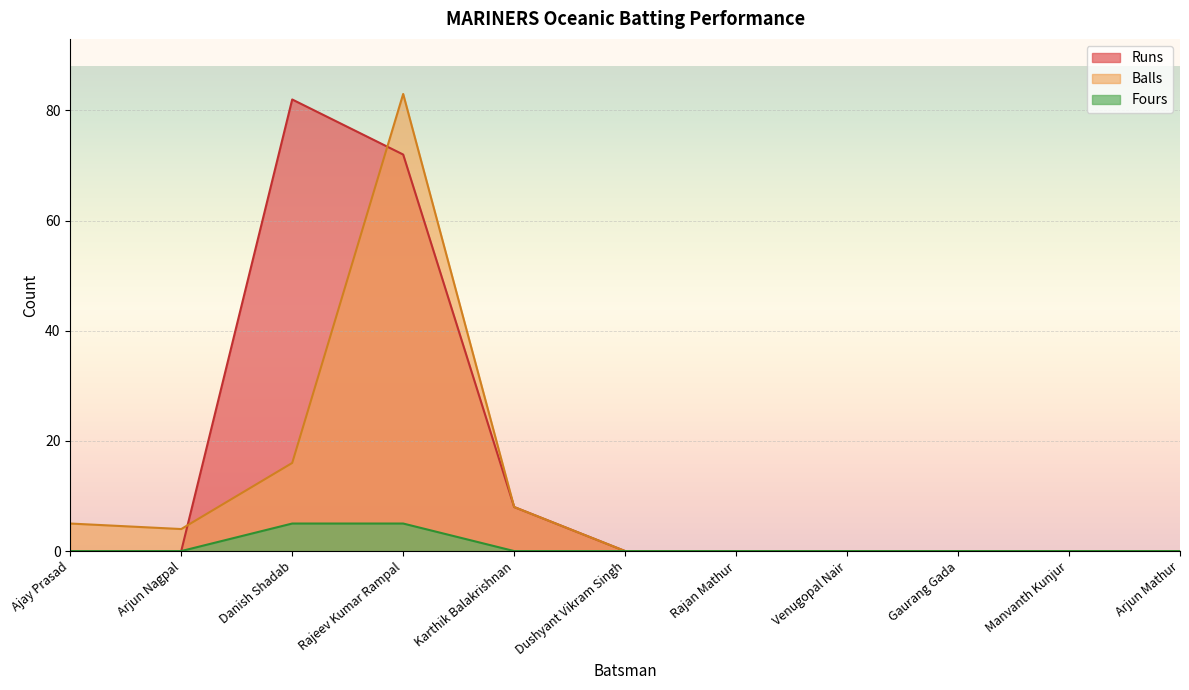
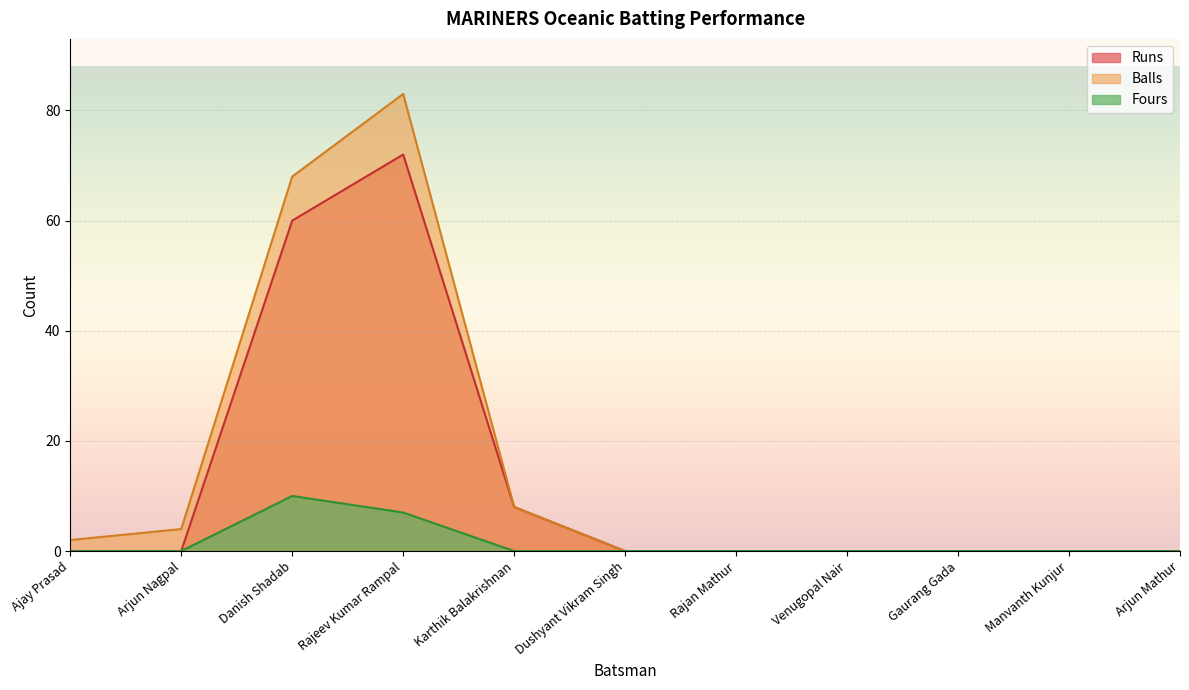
Balls, Ajay Prasad: 5 -> 2
Runs, Danish Shadab: 82 -> 60
Balls, Danish Shadab: 16 -> 68
Fours, Danish Shadab: 5 -> 10
Fours, Rajeev Kumar Rampal: 5 -> 7
